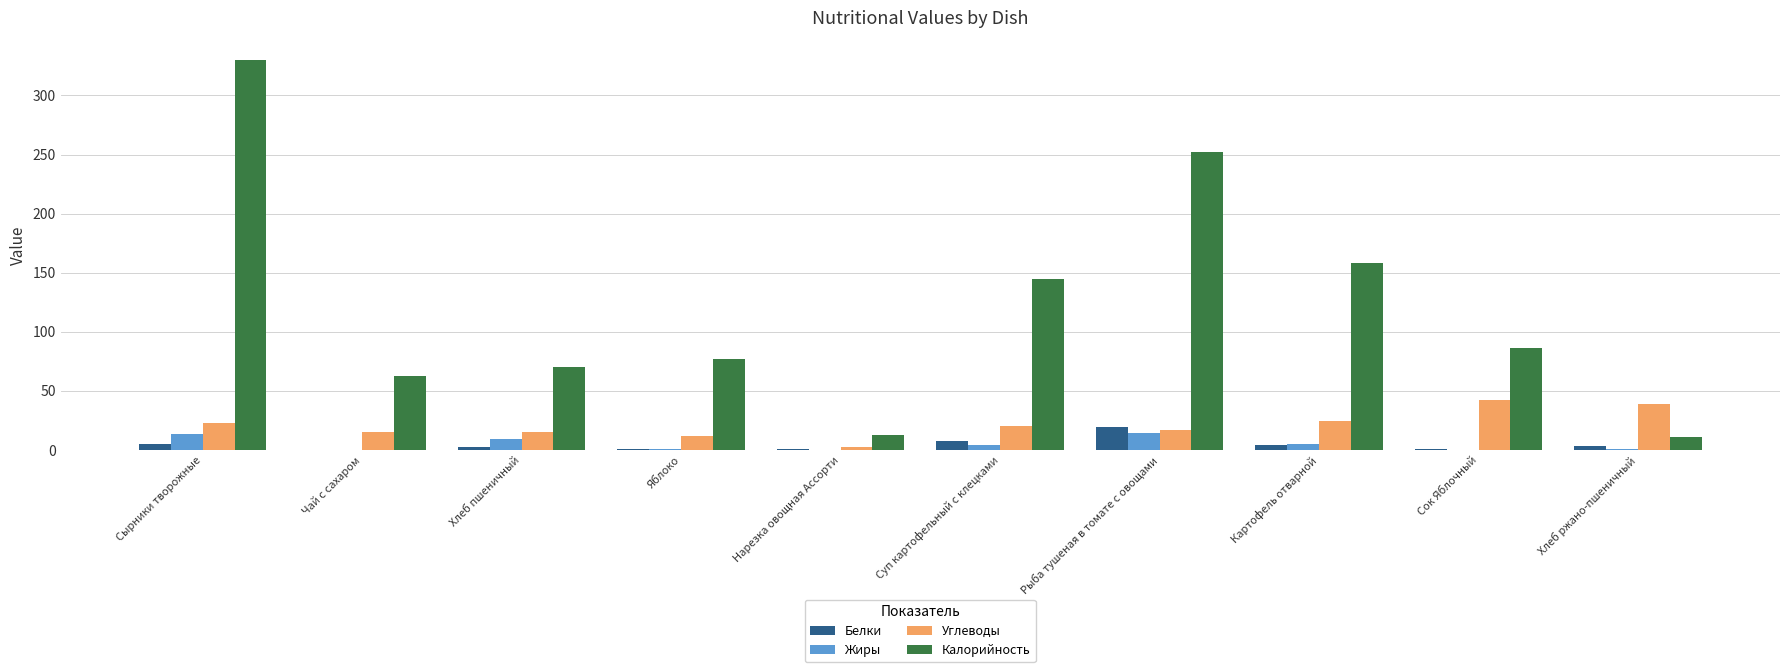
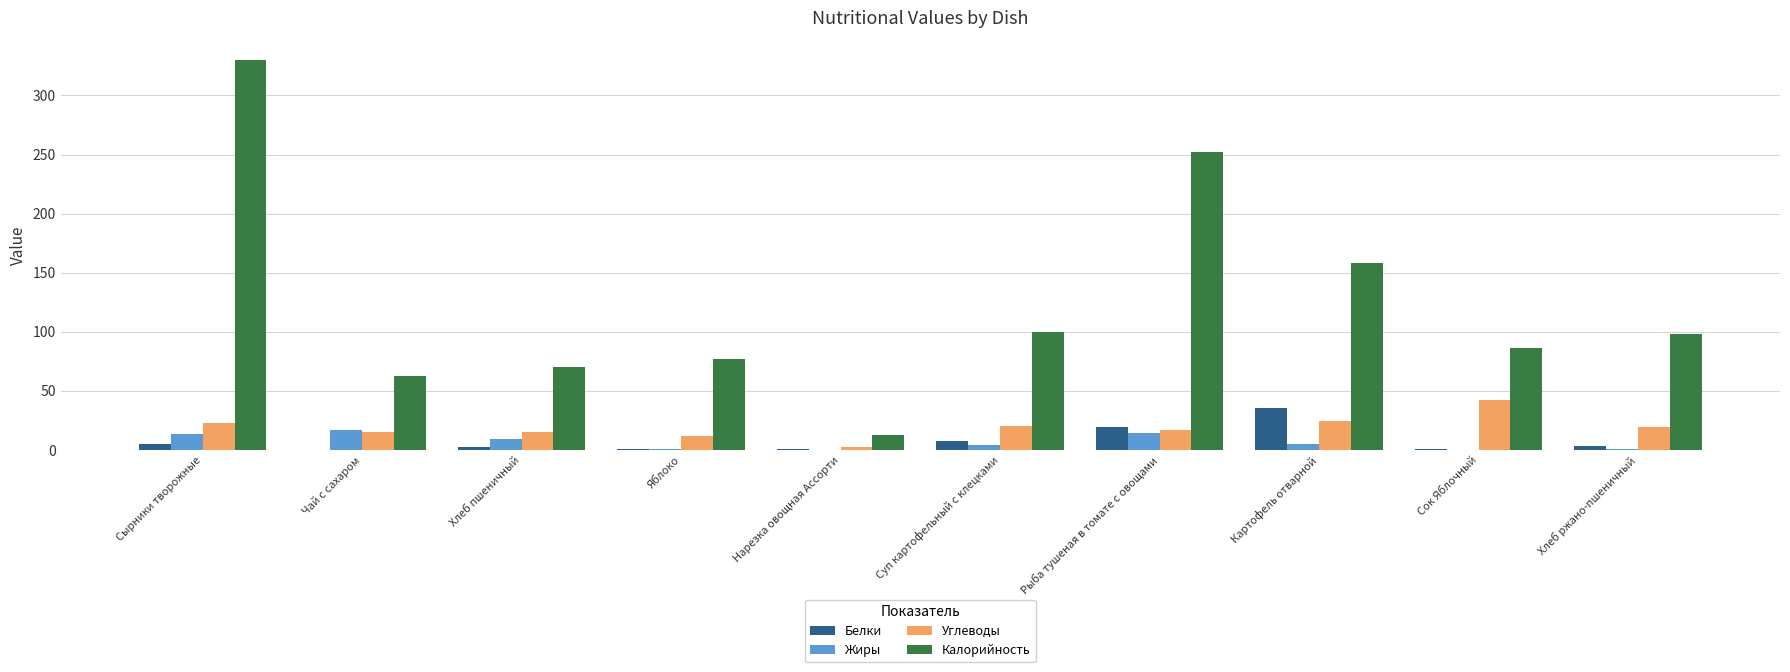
Жиры, Чай с сахаром: 0 -> 17
Калорийность, Суп картофельный с клецками: 145 -> 100
Белки, Картофель отварной: 4 -> 36
Углеводы, Хлеб ржано-пшеничный: 39 -> 20
Калорийность, Хлеб ржано-пшеничный: 11 -> 98
